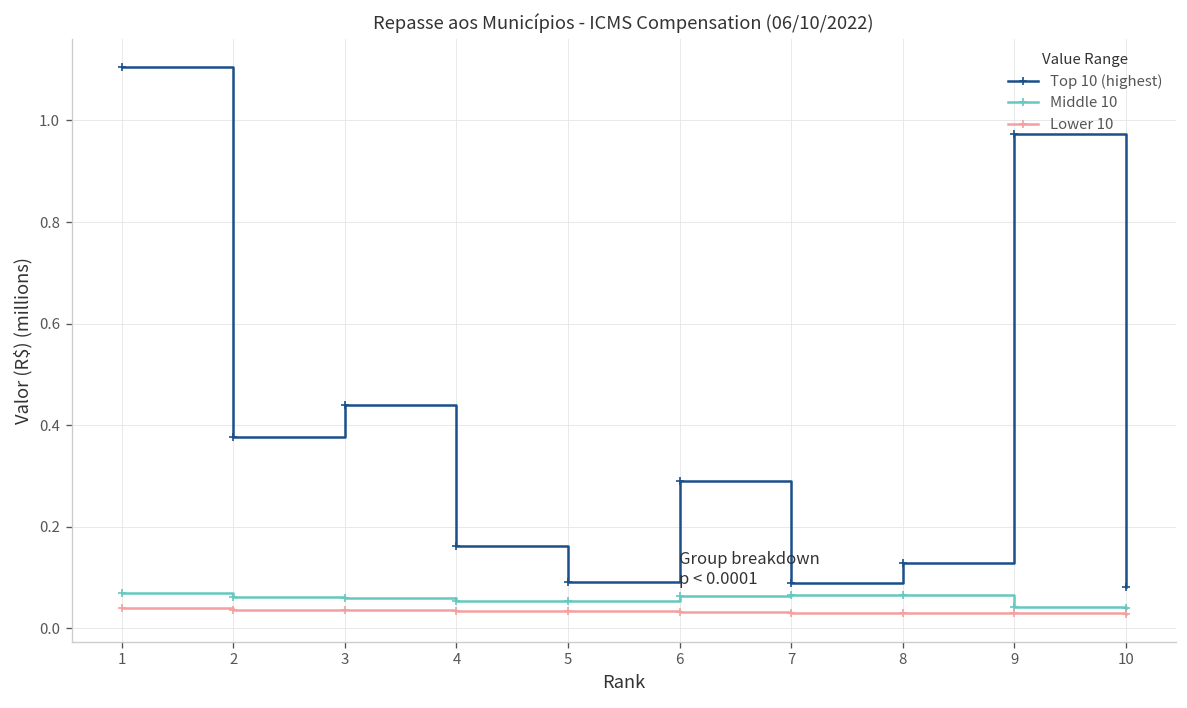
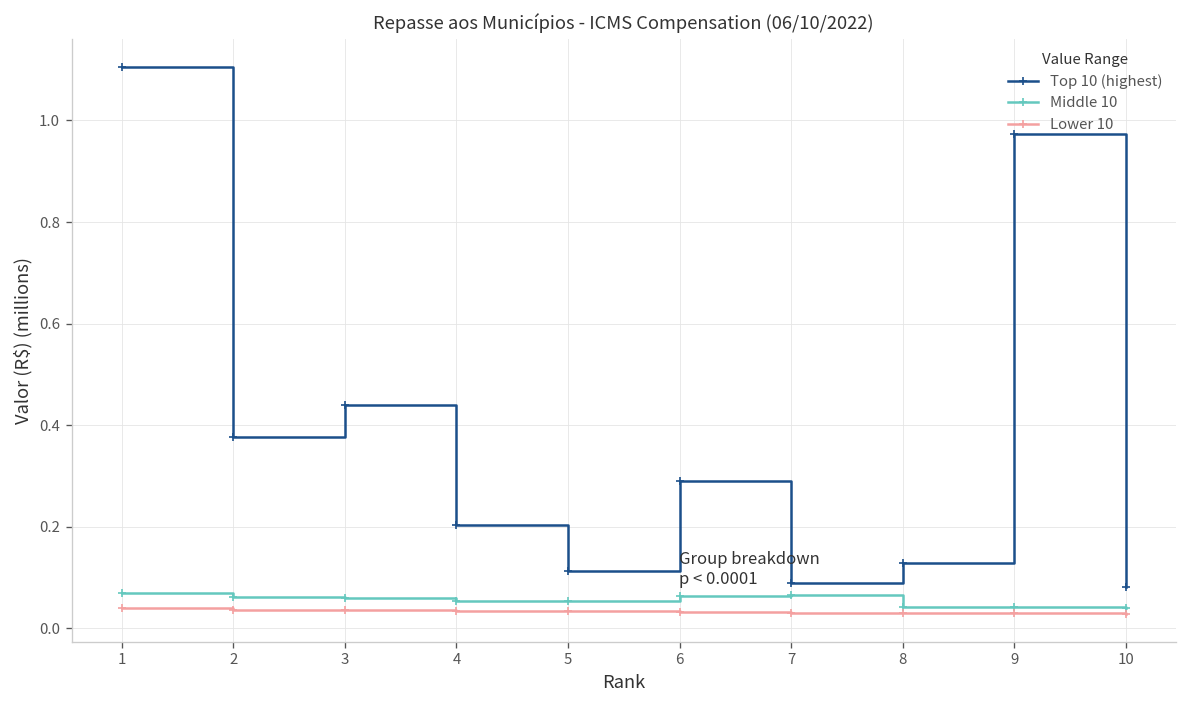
Top 10 (highest), 4: 0.16 -> 0.20
Top 10 (highest), 5: 0.09 -> 0.11
Middle 10, 8: 0.07 -> 0.04
